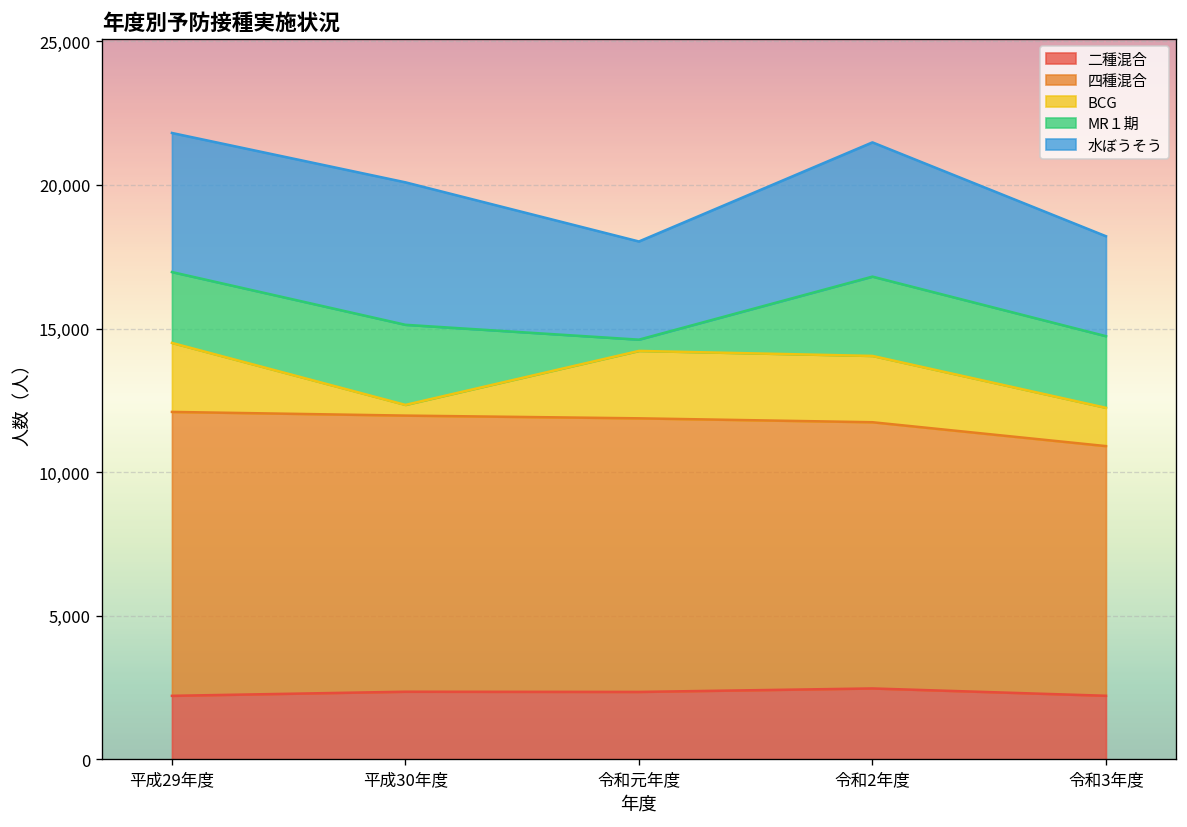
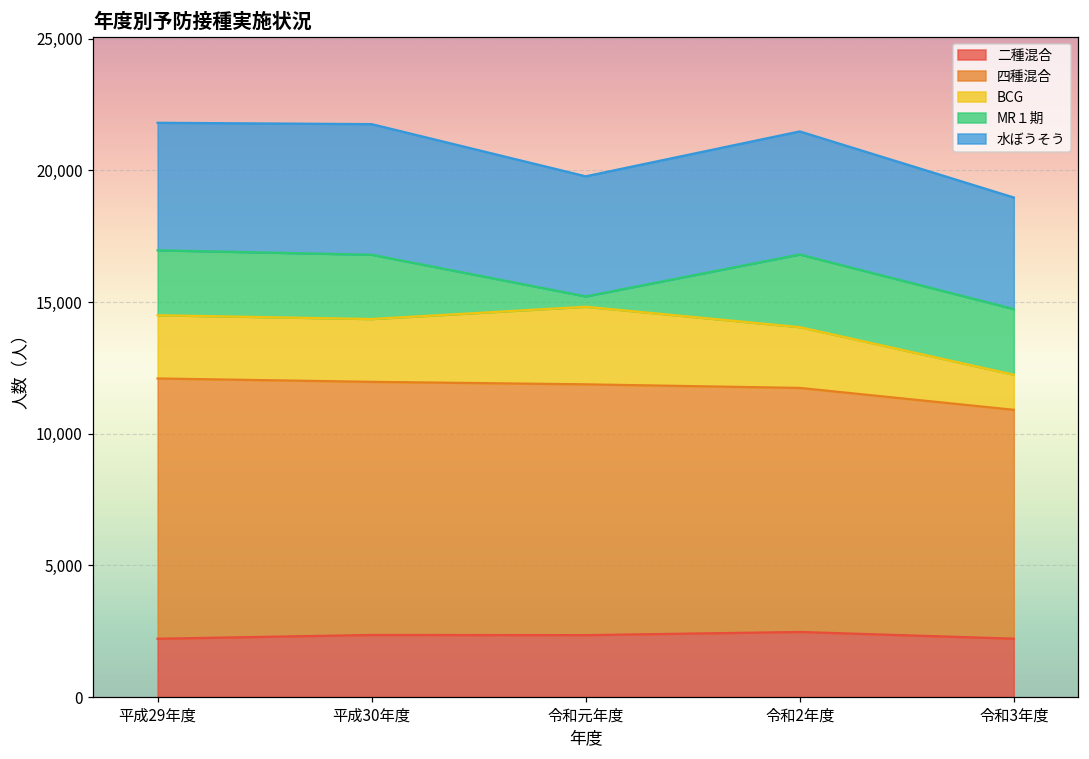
BCG, 平成30年度: 400 -> 2,400
MR１期, 平成30年度: 2,800 -> 2,400
BCG, 令和元年度: 2,300 -> 2,900
水ぼうそう, 令和元年度: 3,400 -> 4,600
水ぼうそう, 令和3年度: 3,500 -> 4,200
